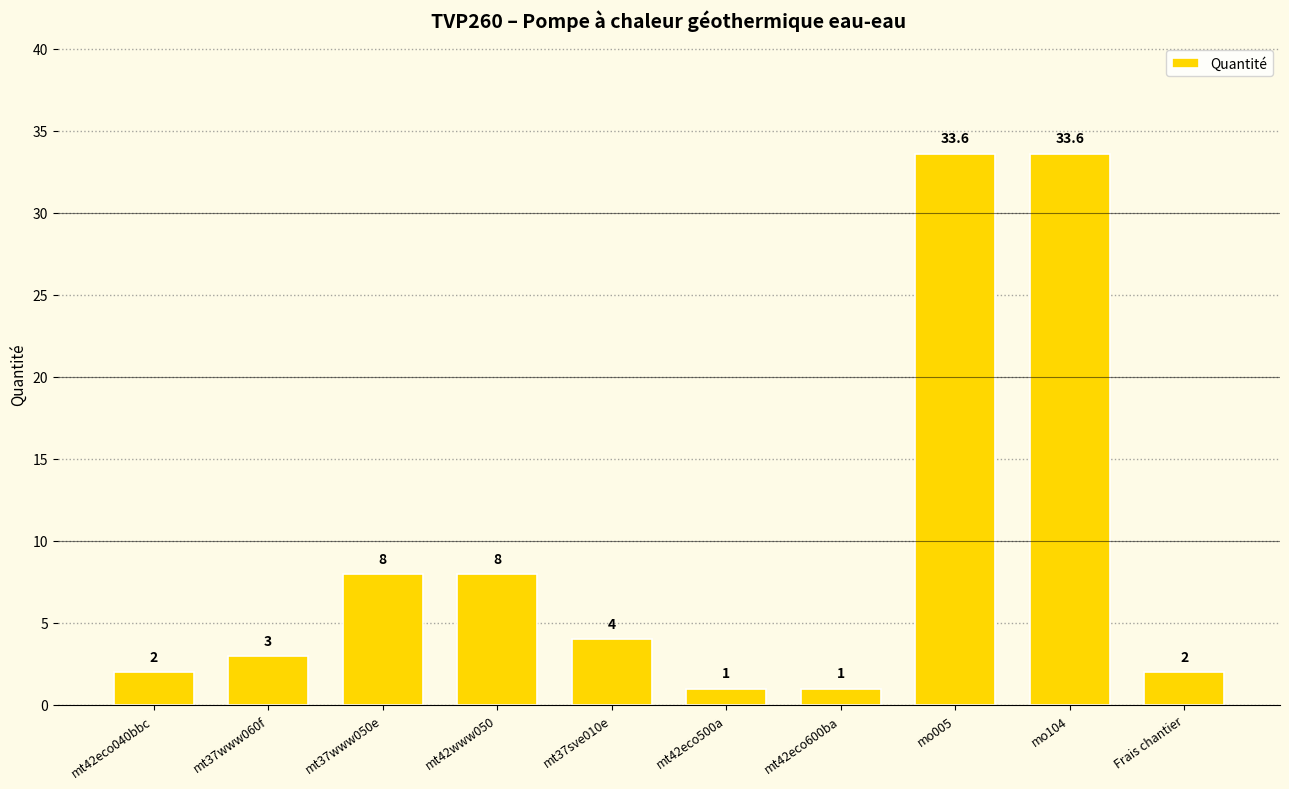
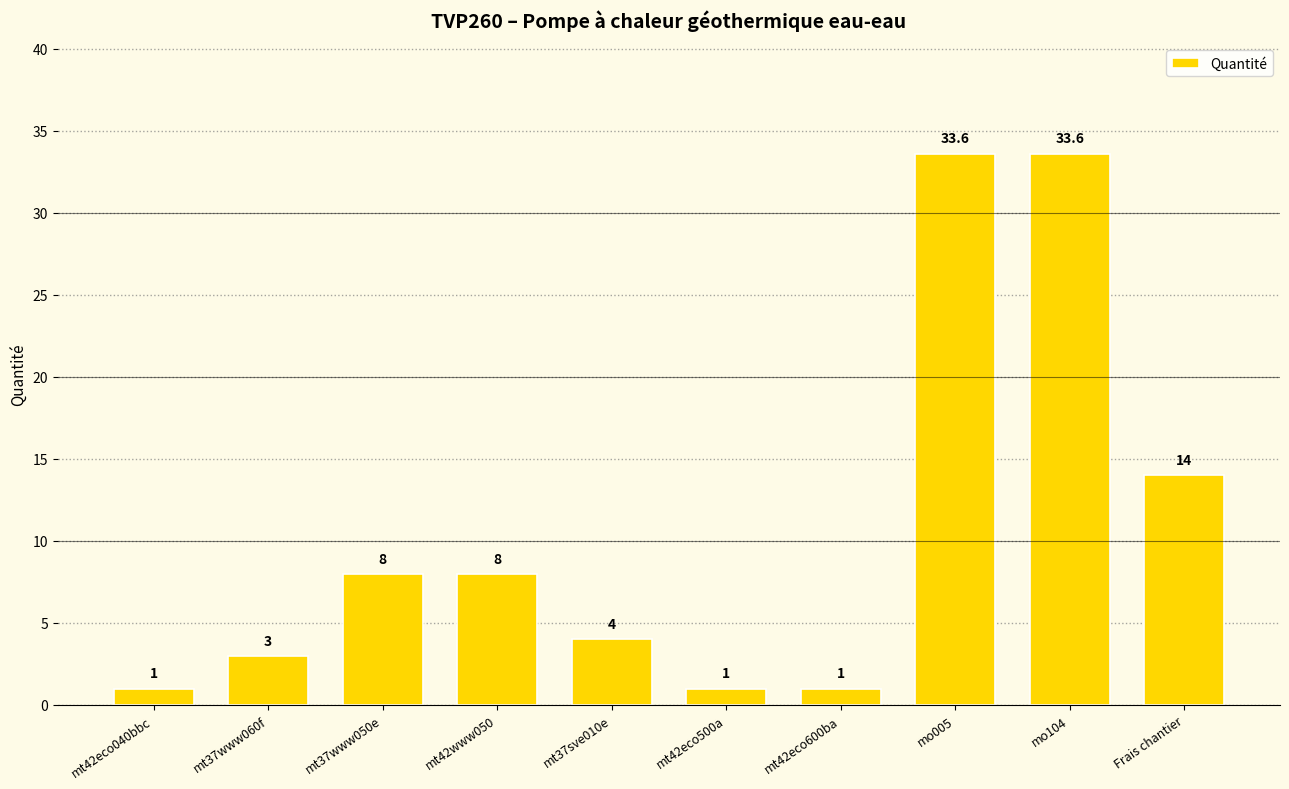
mt42eco040bbc: 2 -> 1
Frais chantier: 2 -> 14
